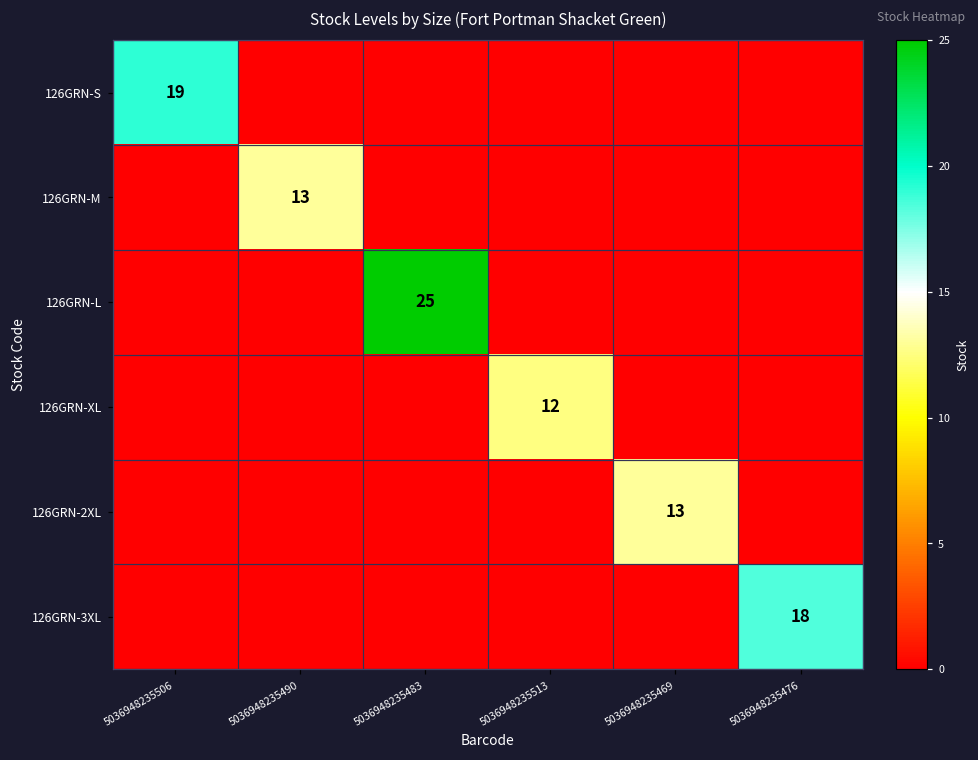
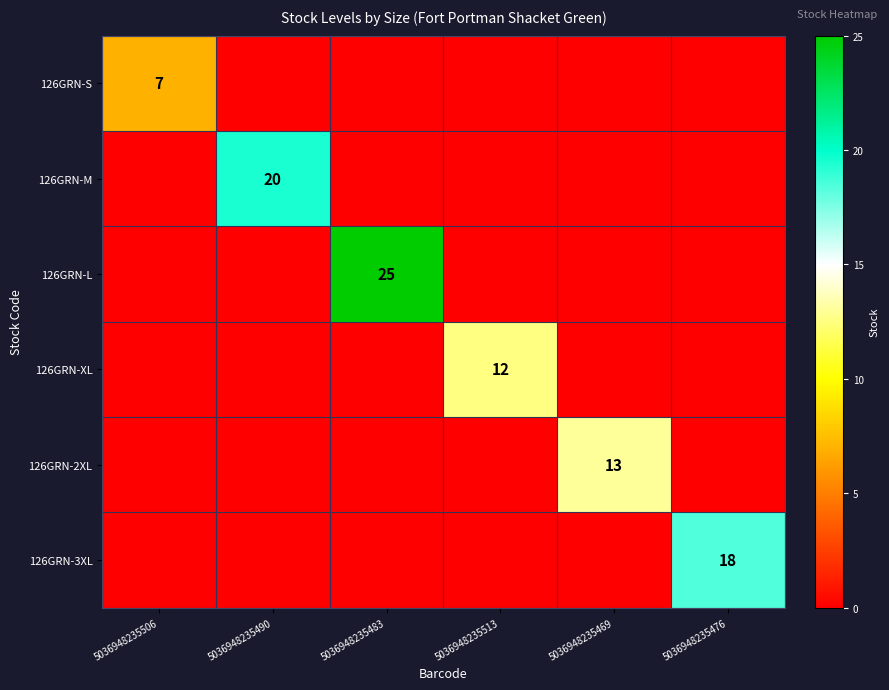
126GRN-S, 5036948235506: 19 -> 7
126GRN-M, 5036948235490: 13 -> 20
